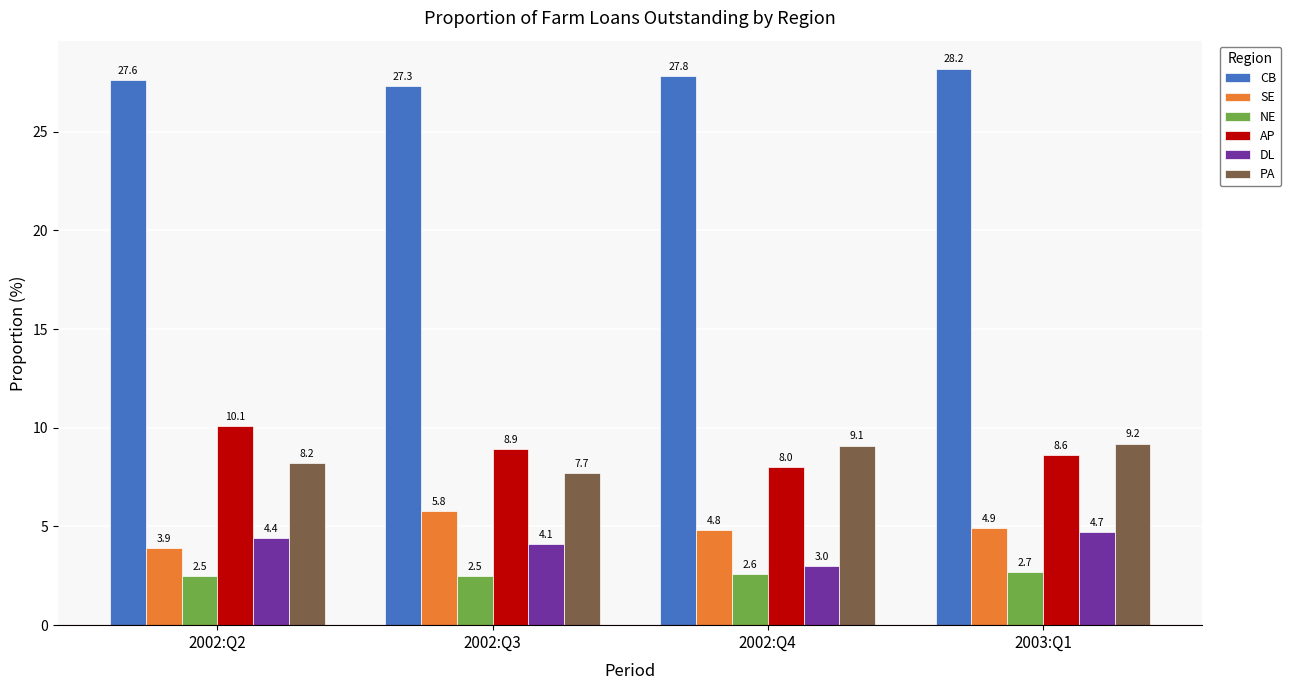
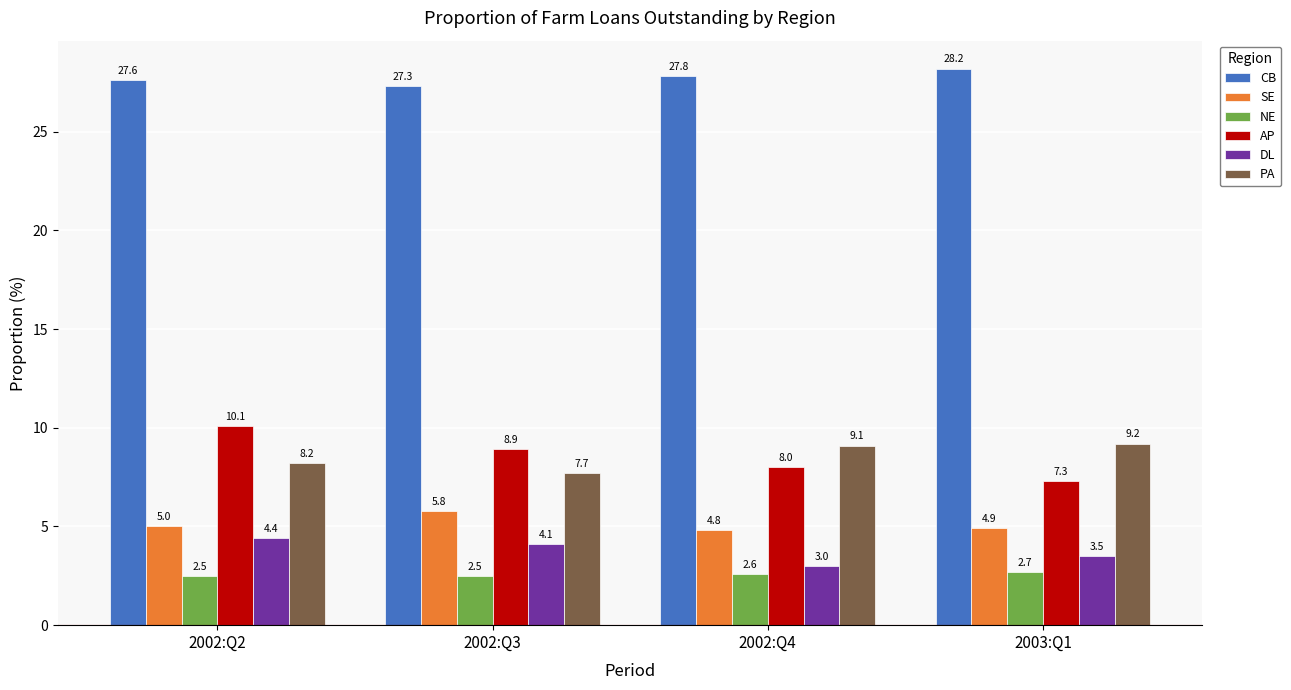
SE, 2002:Q2: 3.9 -> 5.0
AP, 2003:Q1: 8.6 -> 7.3
DL, 2003:Q1: 4.7 -> 3.5
